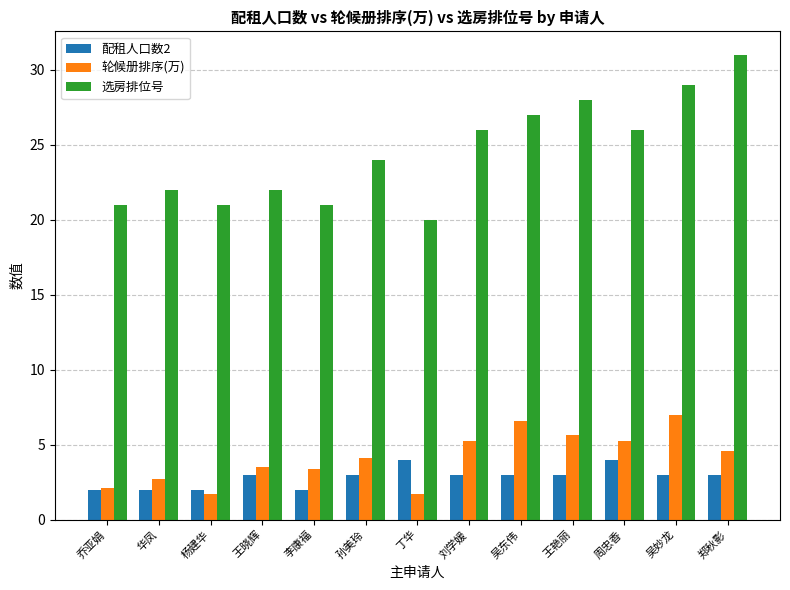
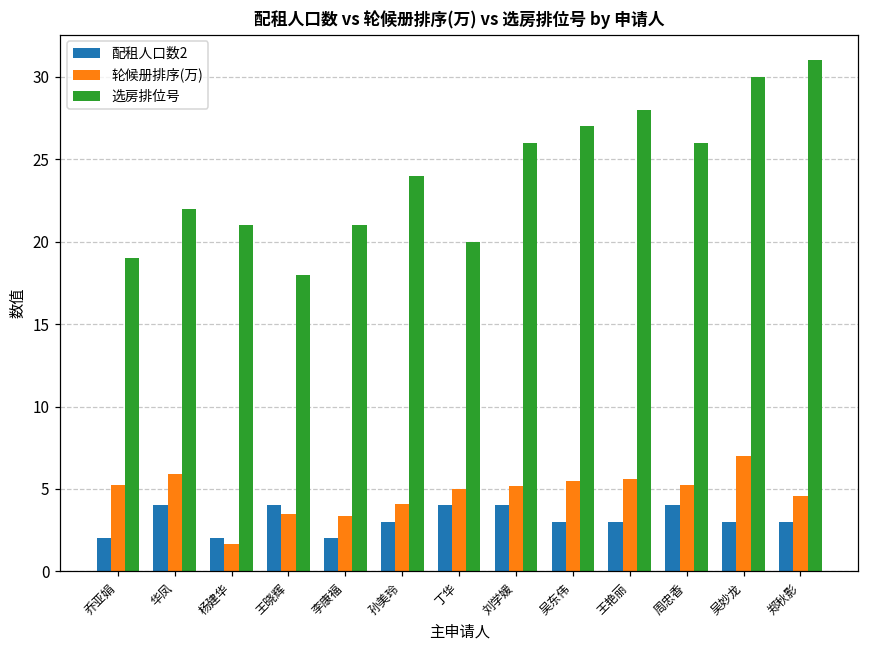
轮候册排序(万), 乔亚娟: 2.1 -> 5.2
选房排位号, 乔亚娟: 21 -> 19
配租人口数2, 华凤: 2 -> 4
轮候册排序(万), 华凤: 2.7 -> 5.9
配租人口数2, 王晓辉: 3 -> 4
选房排位号, 王晓辉: 22 -> 18
轮候册排序(万), 丁华: 1.7 -> 5.0
配租人口数2, 刘学媛: 3 -> 4
轮候册排序(万), 吴东伟: 6.6 -> 5.5
选房排位号, 吴妙龙: 29 -> 30
